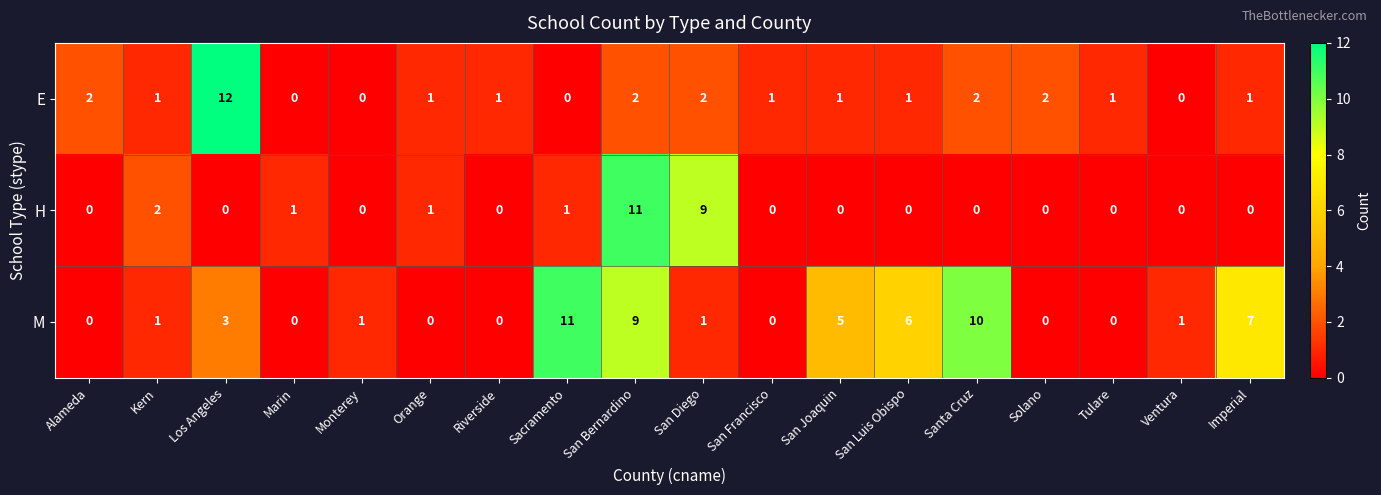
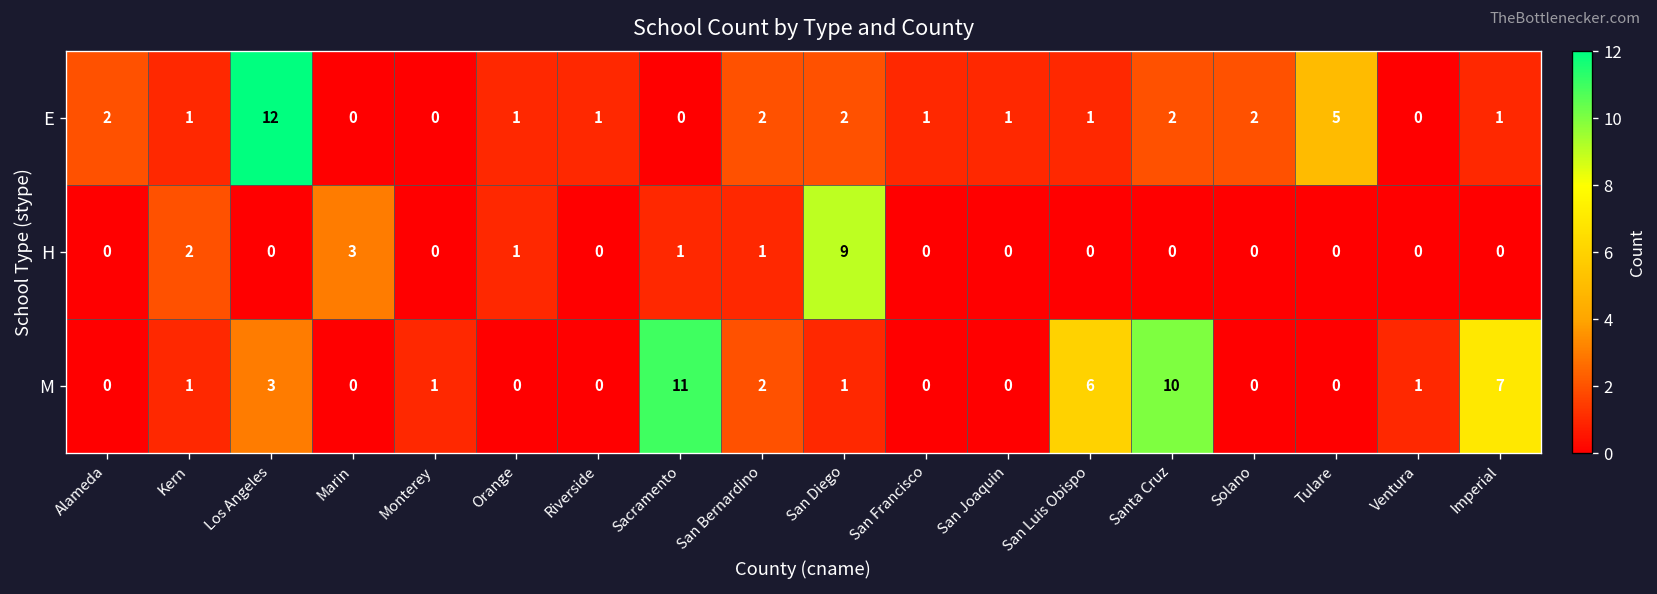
E, Tulare: 1 -> 5
H, Marin: 1 -> 3
H, San Bernardino: 11 -> 1
M, San Bernardino: 9 -> 2
M, San Joaquin: 5 -> 0
